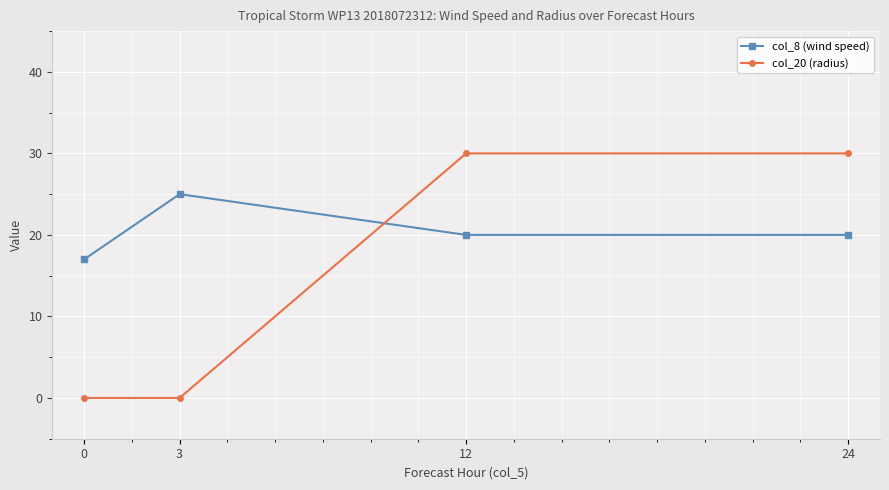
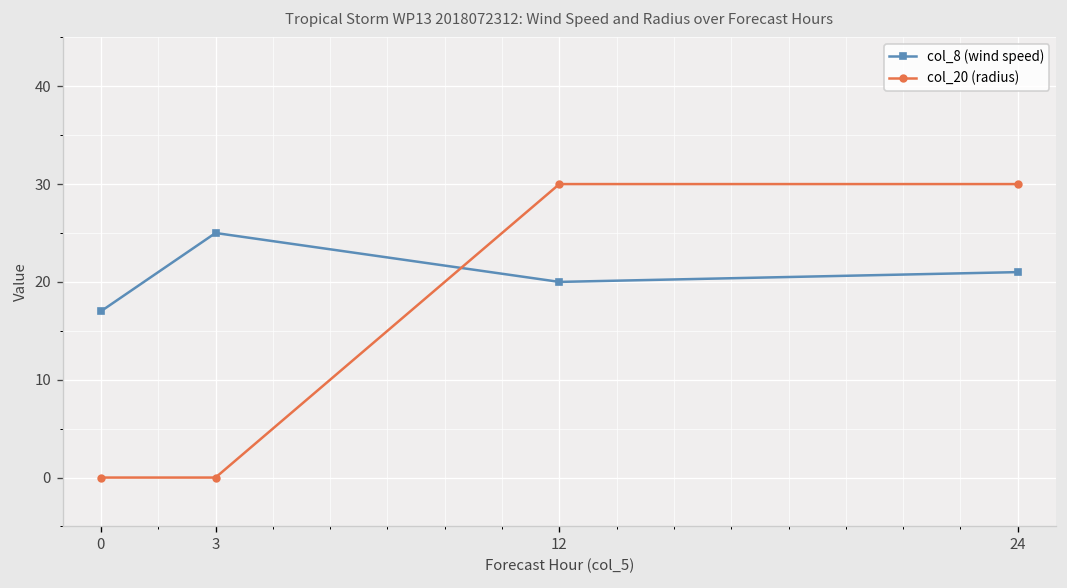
col_8 (wind speed), 24: 20 -> 21
